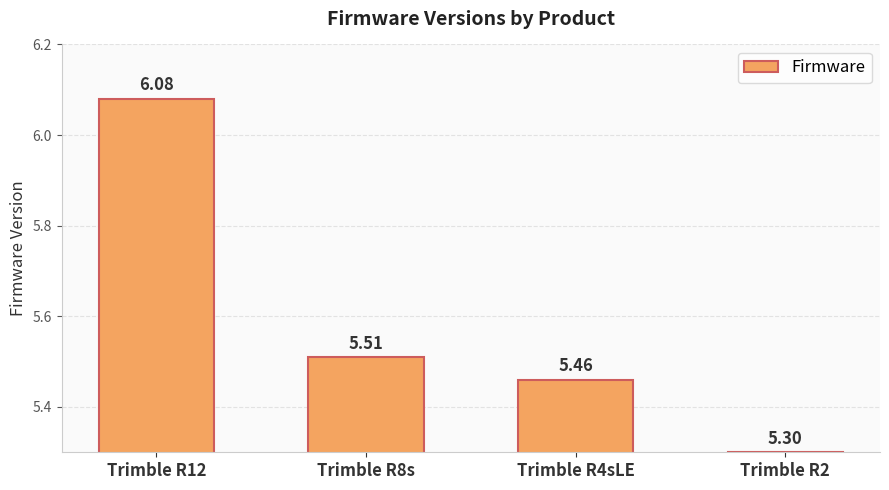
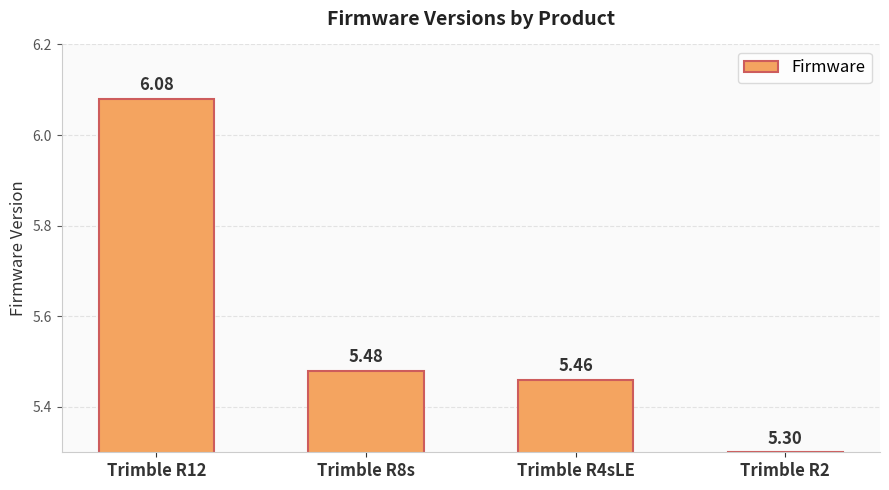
Trimble R8s: 5.51 -> 5.48
